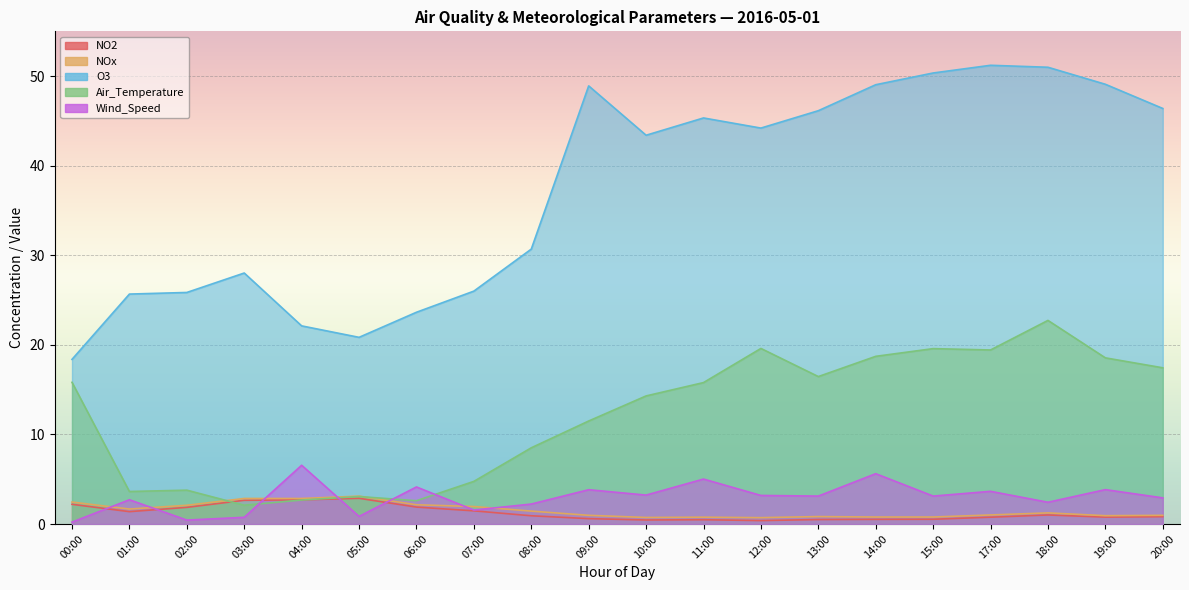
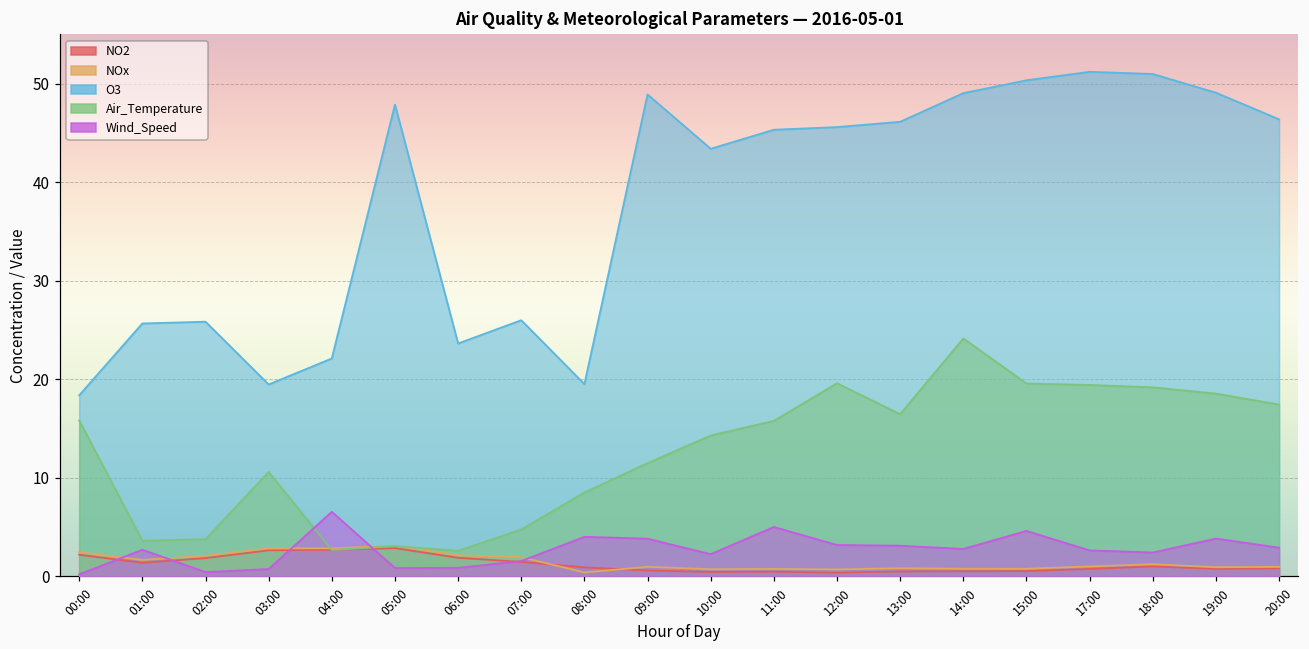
O3, 03:00: 28 -> 19
Air_Temperature, 03:00: 2 -> 11
O3, 05:00: 21 -> 48
Wind_Speed, 06:00: 4 -> 1
NOx, 08:00: 1 -> 0
O3, 08:00: 31 -> 20
Wind_Speed, 08:00: 2 -> 4
Wind_Speed, 10:00: 3 -> 2
O3, 12:00: 44 -> 46
Air_Temperature, 14:00: 19 -> 24
Wind_Speed, 14:00: 6 -> 3
Wind_Speed, 15:00: 3 -> 5
Wind_Speed, 17:00: 4 -> 3
Air_Temperature, 18:00: 23 -> 19
